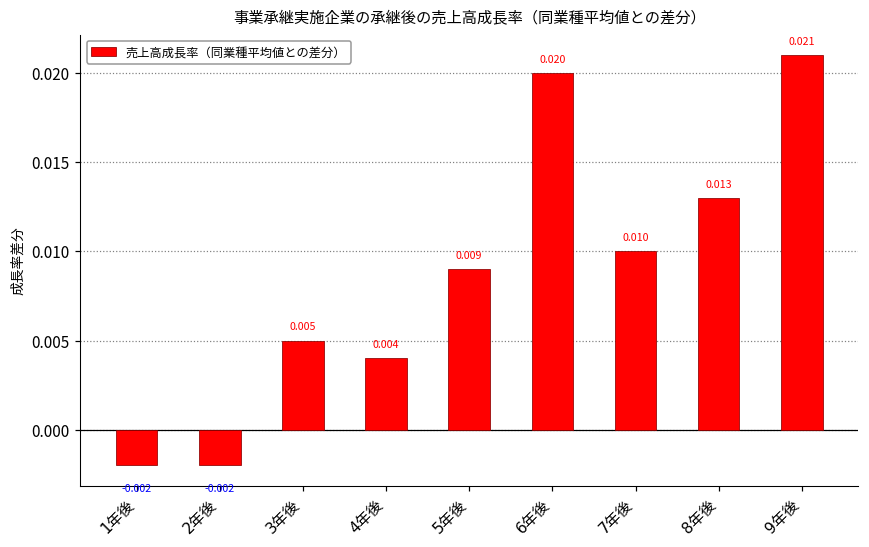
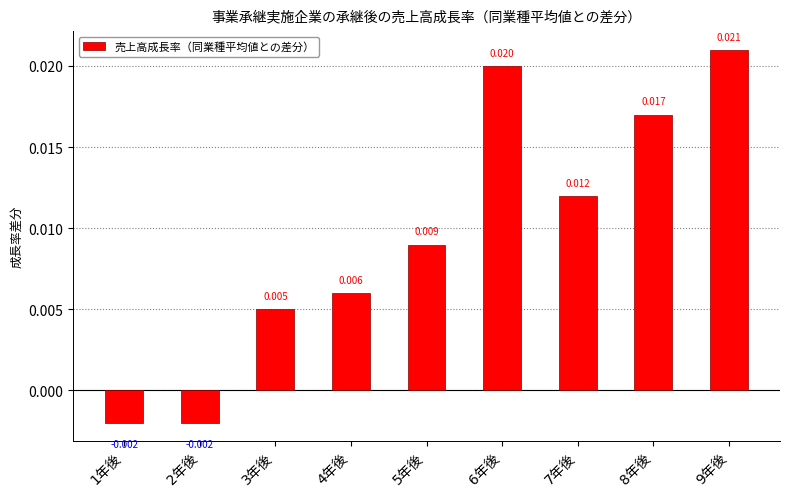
4年後: 0.004 -> 0.006
7年後: 0.010 -> 0.012
8年後: 0.013 -> 0.017
